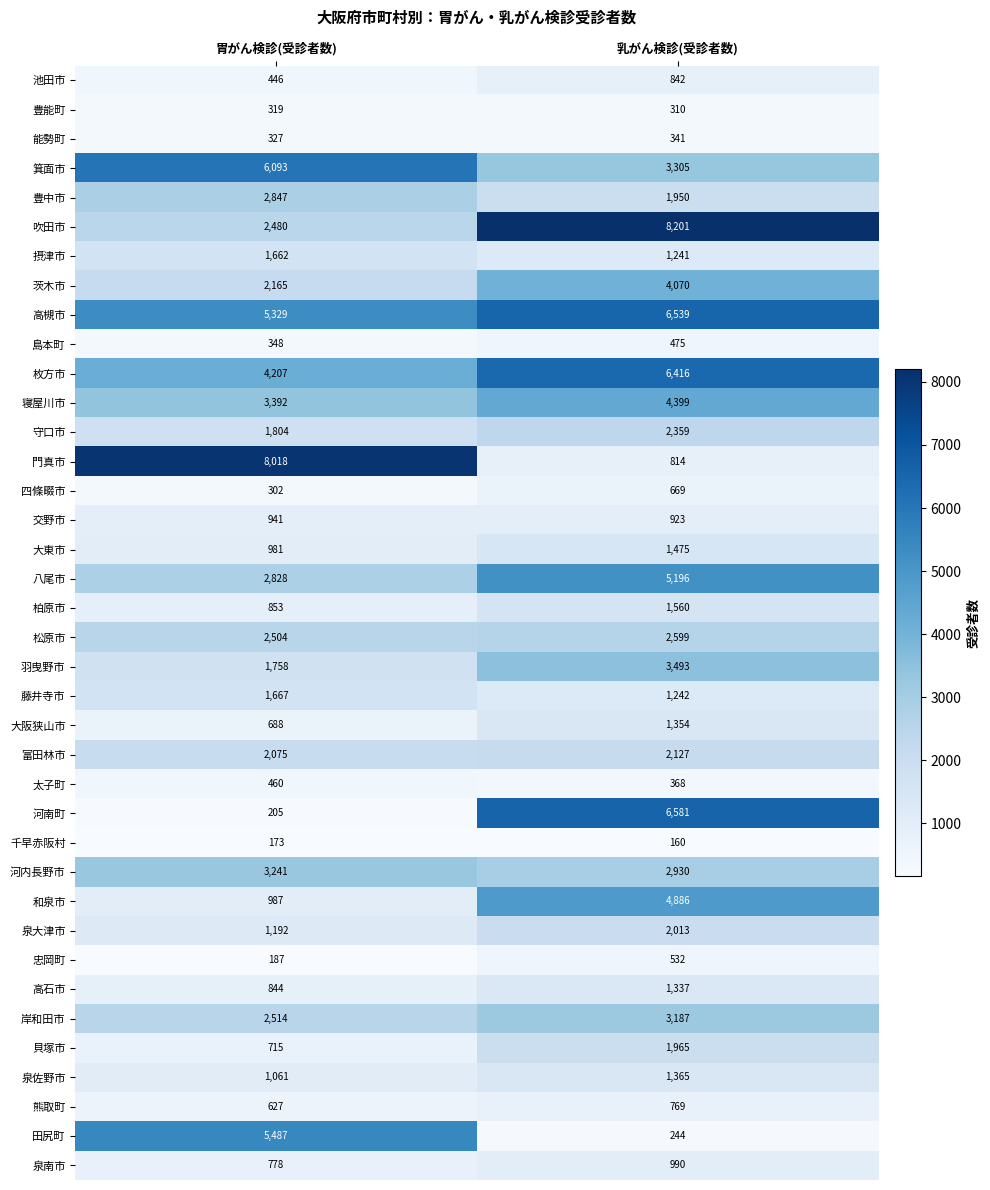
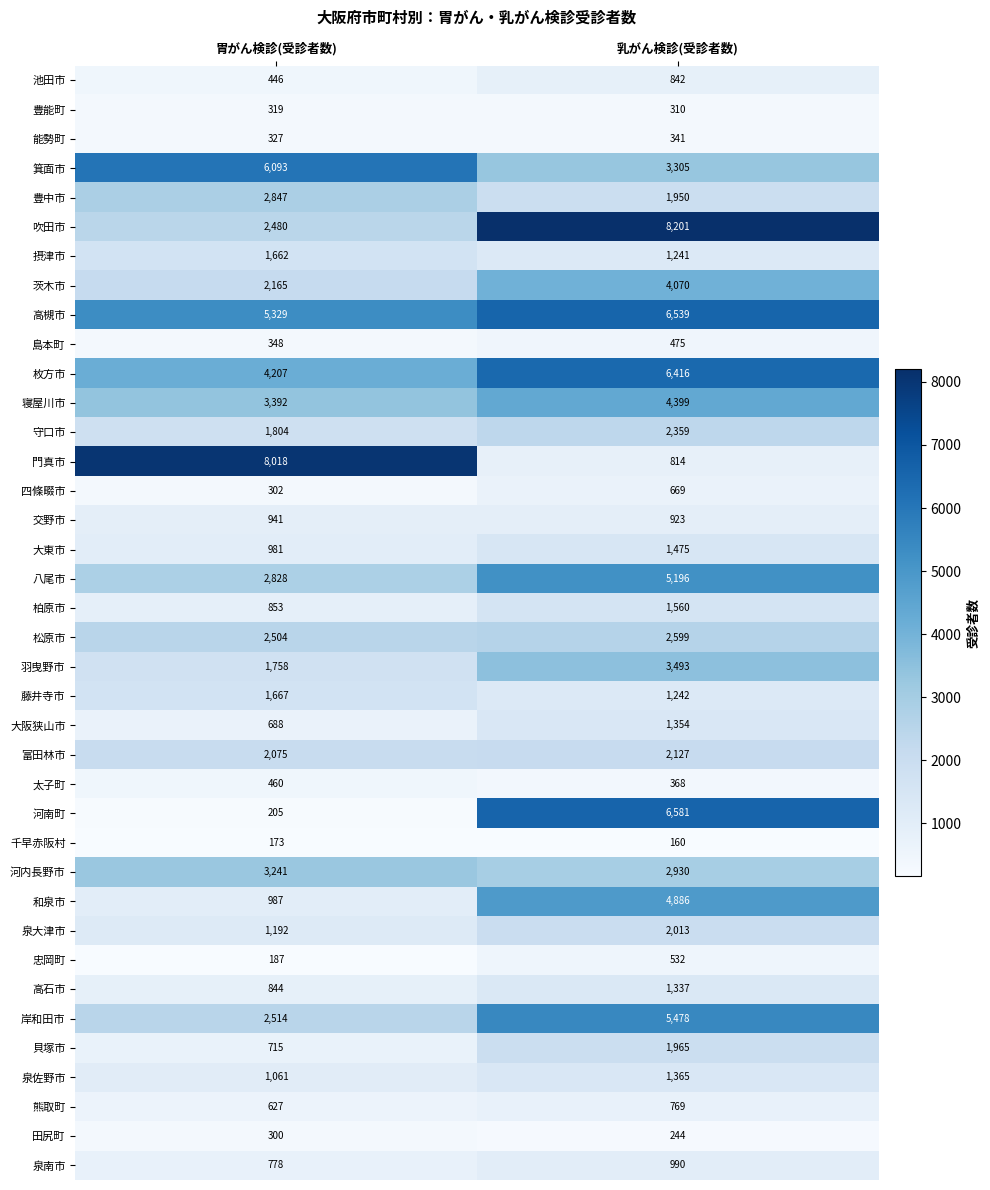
岸和田市, 乳がん検診(受診者数): 3,187 -> 5,478
田尻町, 胃がん検診(受診者数): 5,487 -> 300
